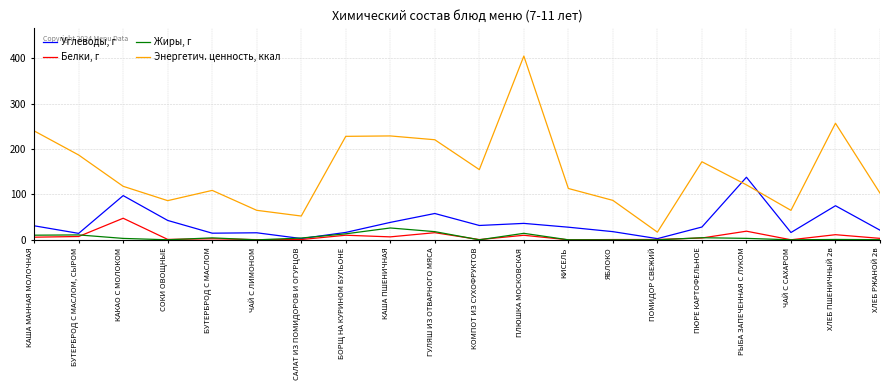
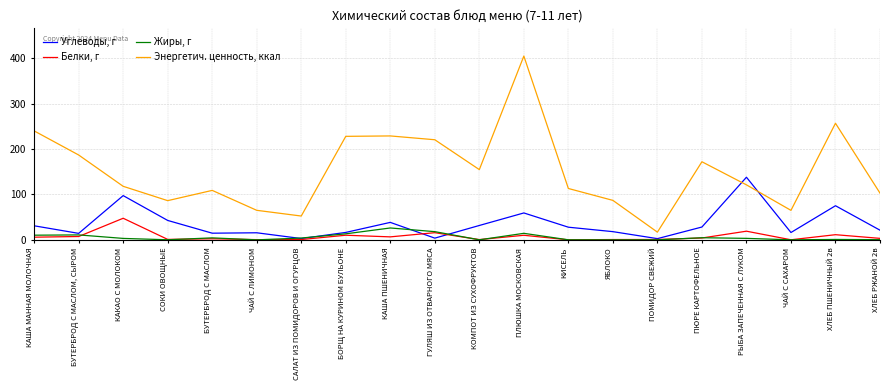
Углеводы, г, ГУЛЯШ ИЗ ОТВАРНОГО МЯСА: 60 -> 0
Углеводы, г, ПЛЮШКА МОСКОВСКАЯ: 40 -> 60
